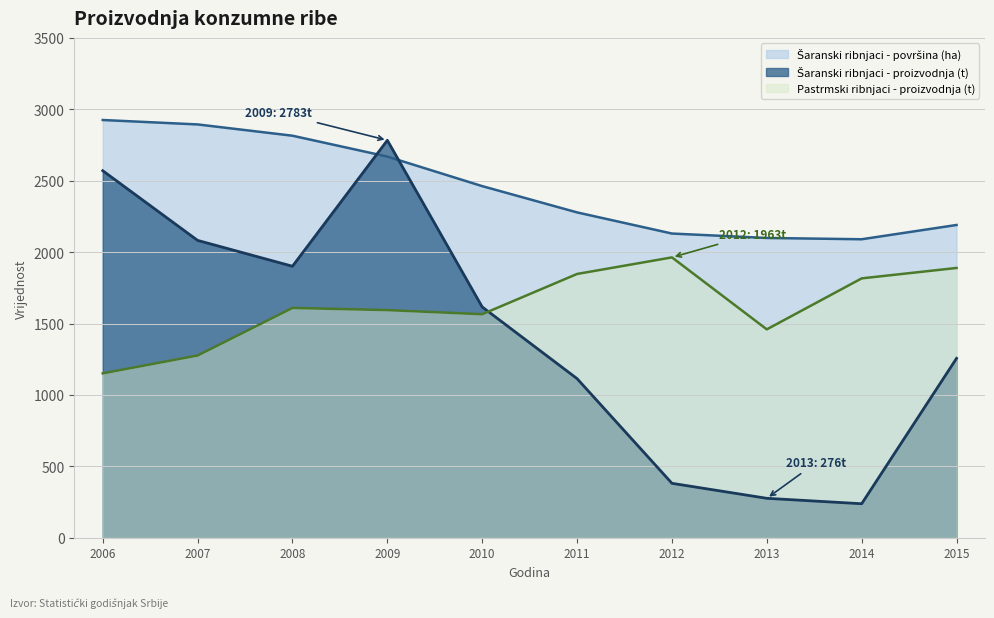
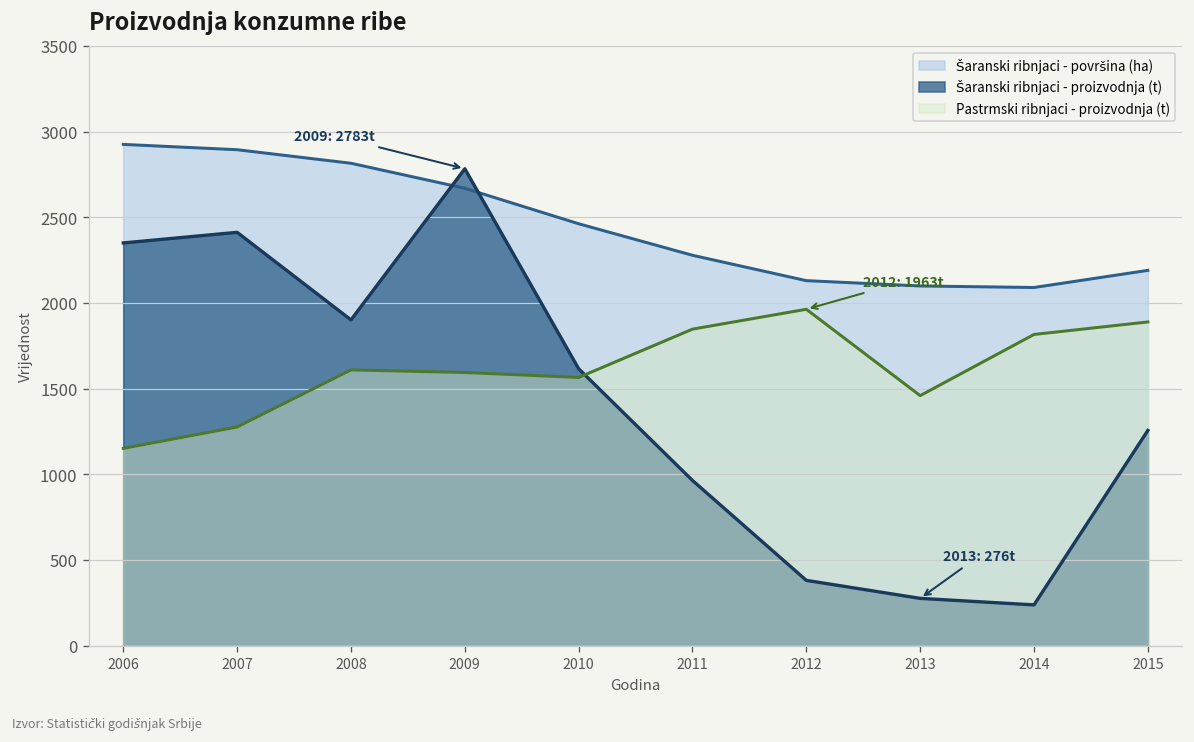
Šaranski ribnjaci - proizvodnja (t), 2006: 2570 -> 2350
Šaranski ribnjaci - proizvodnja (t), 2007: 2080 -> 2410
Šaranski ribnjaci - proizvodnja (t), 2011: 1110 -> 960
